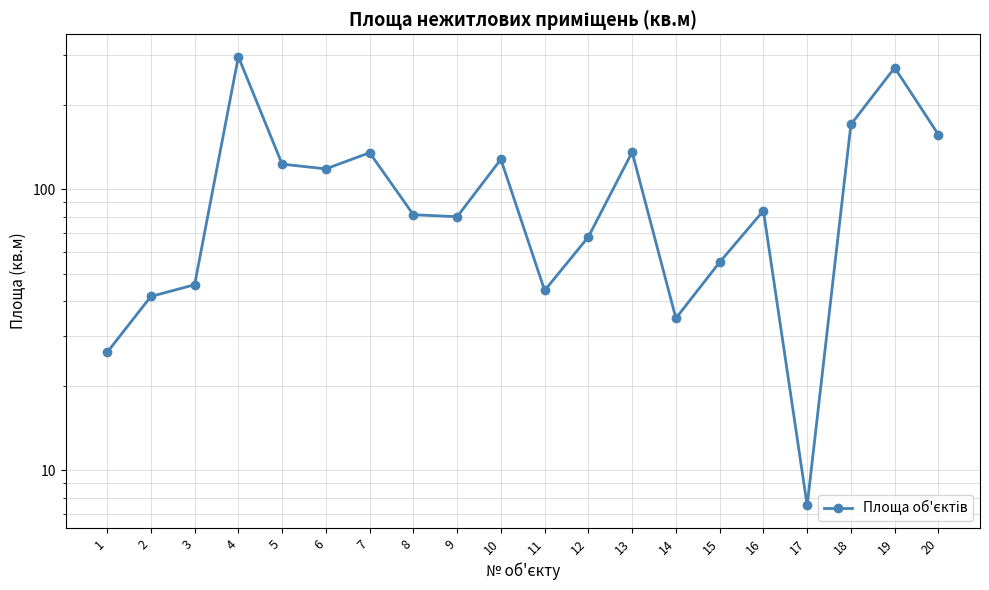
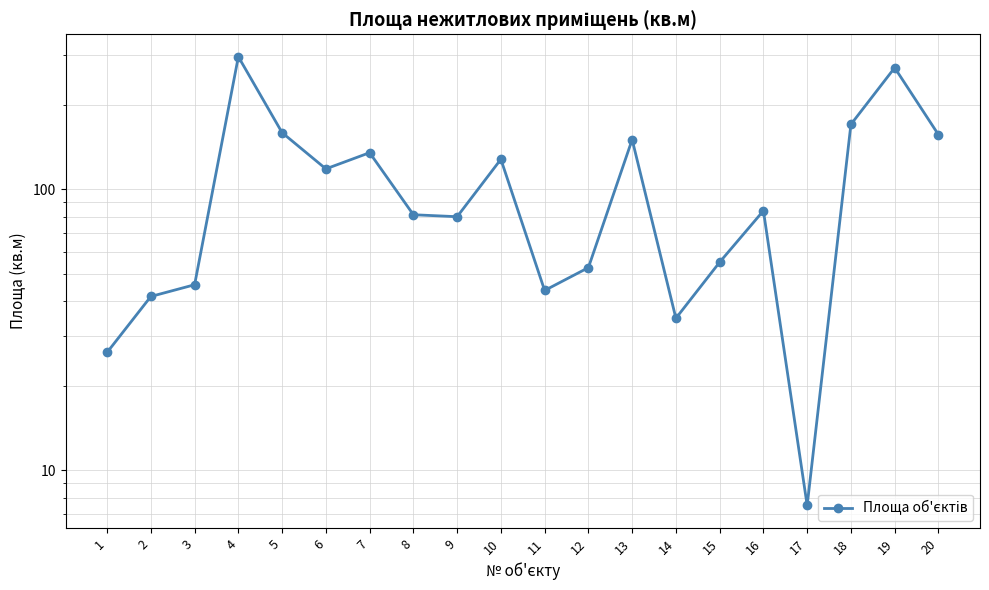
5: 120 -> 160
12: 68 -> 53
13: 140 -> 150
